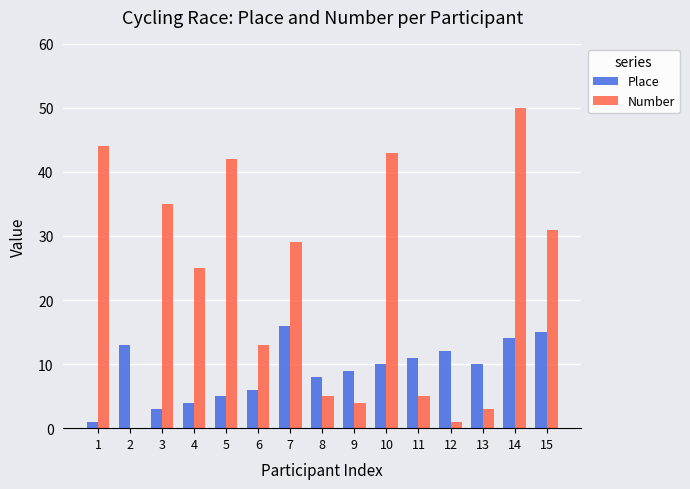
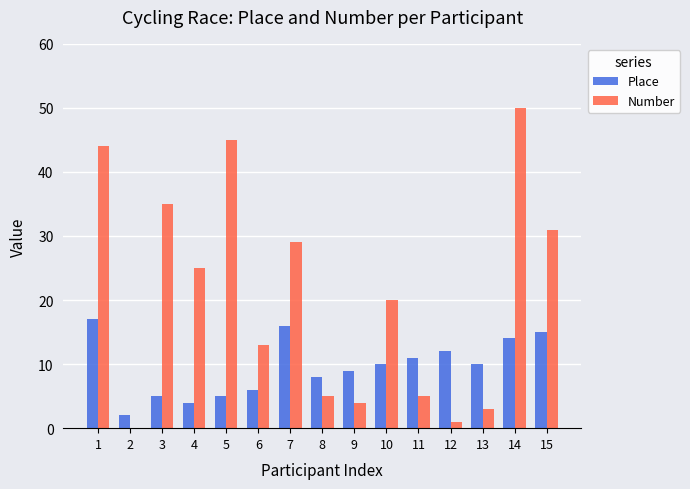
Place, 1: 1 -> 17
Place, 2: 13 -> 2
Place, 3: 3 -> 5
Number, 5: 42 -> 45
Number, 10: 43 -> 20
